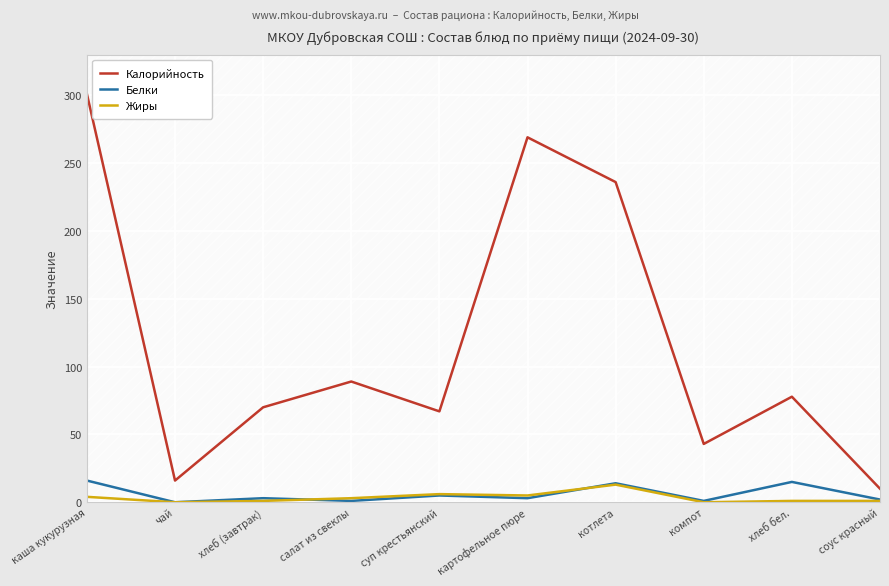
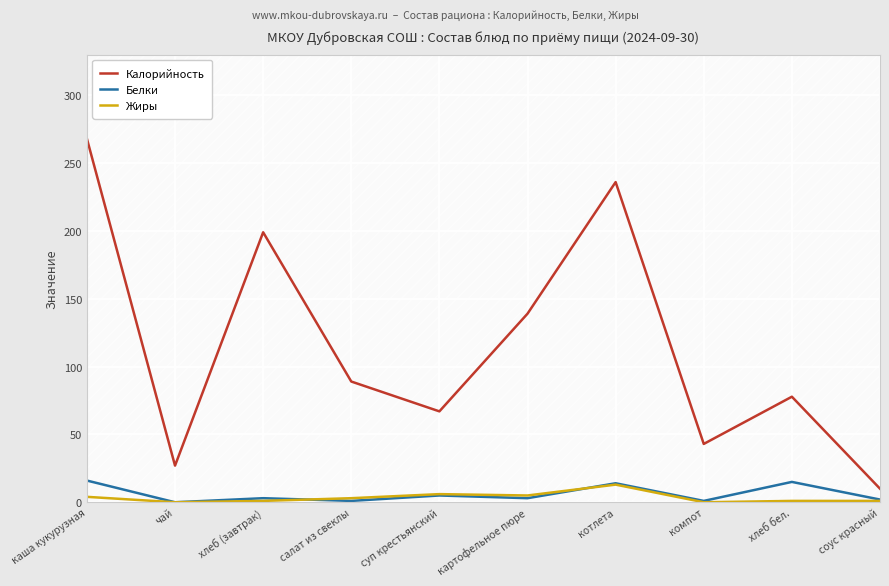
Калорийность, каша кукурузная: 301 -> 268
Калорийность, чай: 16 -> 27
Калорийность, хлеб (завтрак): 70 -> 199
Калорийность, картофельное пюре: 269 -> 139
